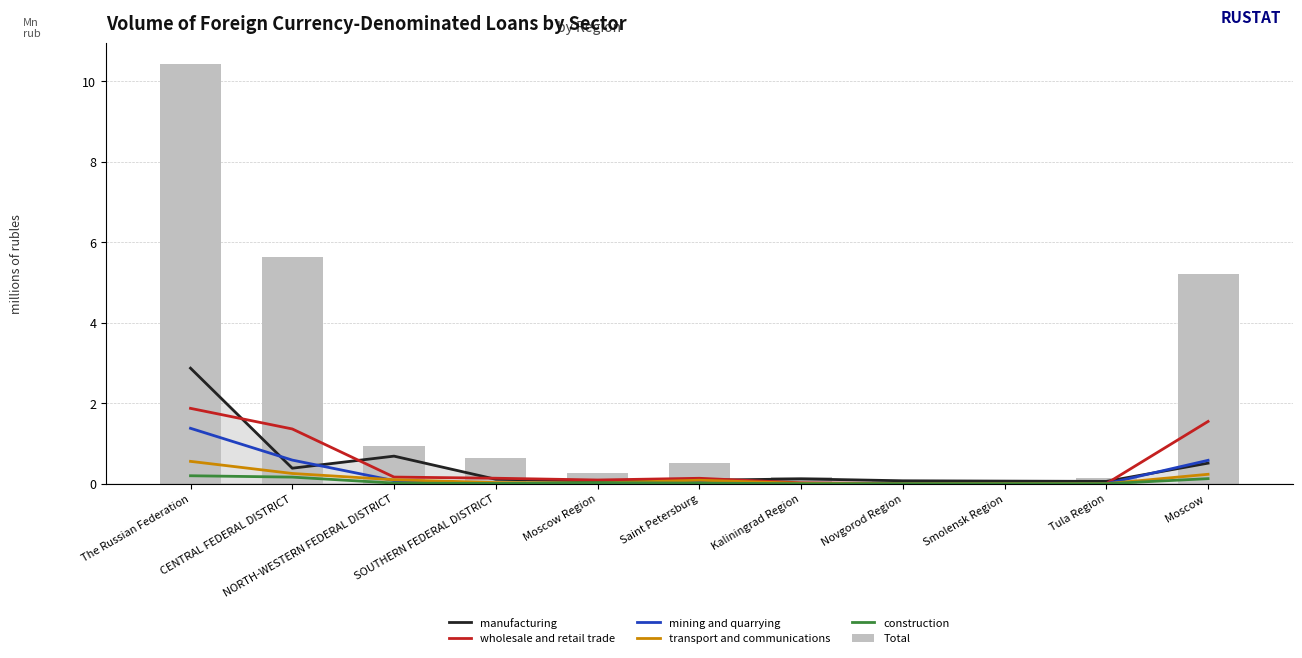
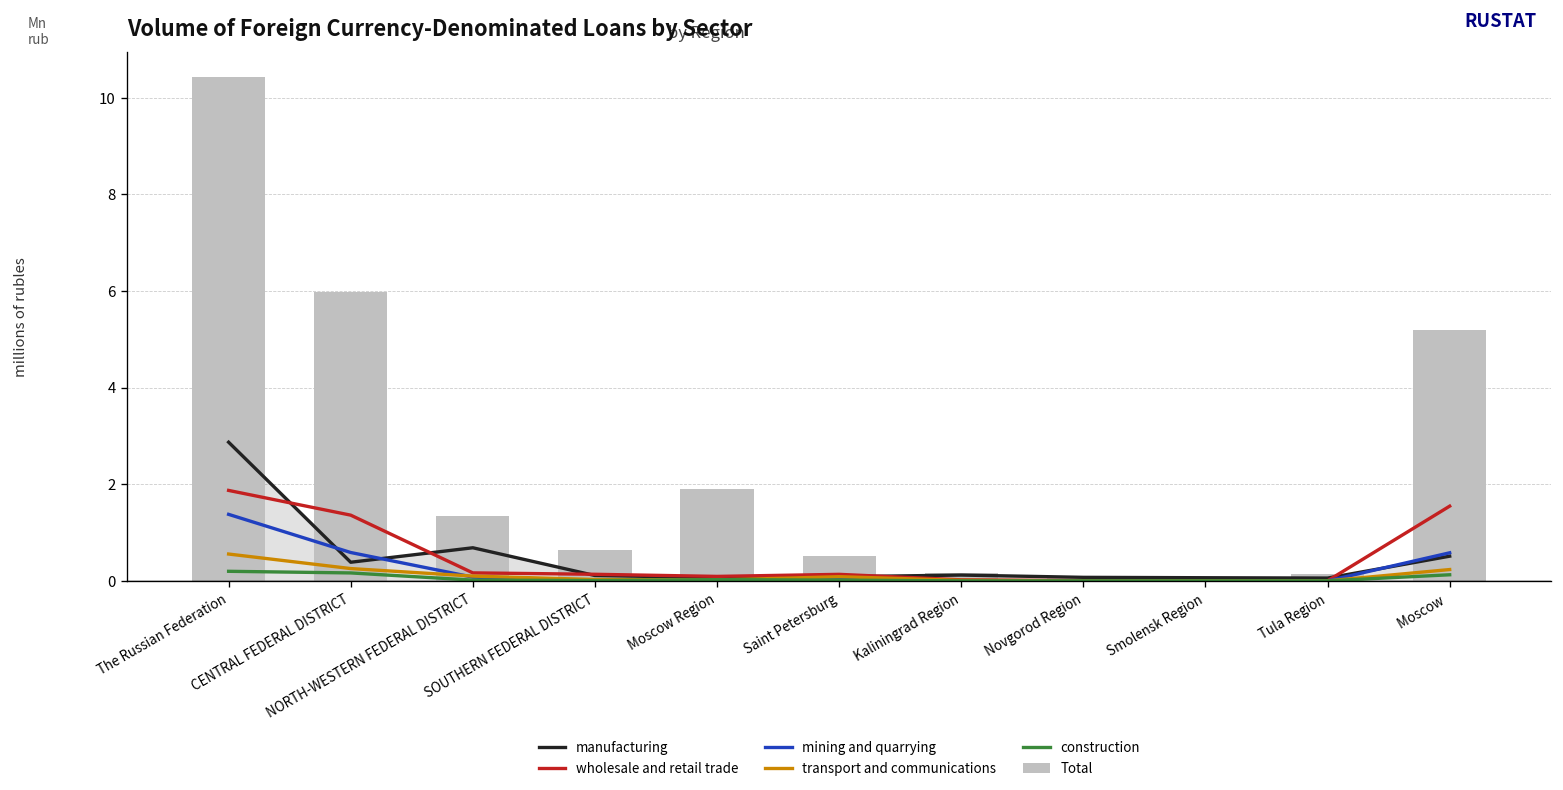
Total, CENTRAL FEDERAL DISTRICT: 5.6 -> 6.0
Total, NORTH-WESTERN FEDERAL DISTRICT: 0.9 -> 1.3
Total, Moscow Region: 0.3 -> 1.9
